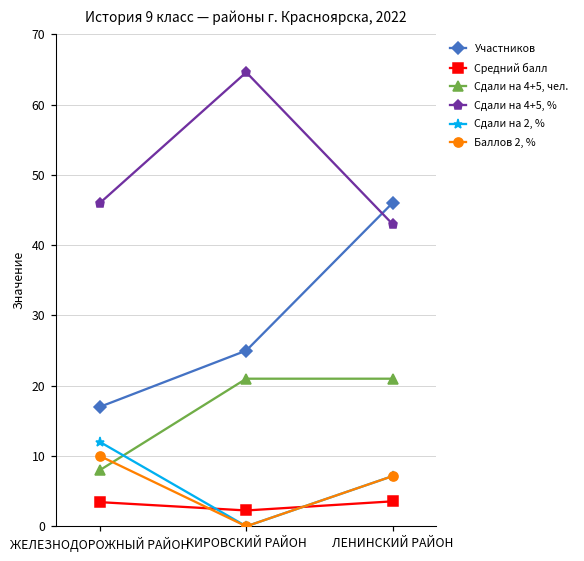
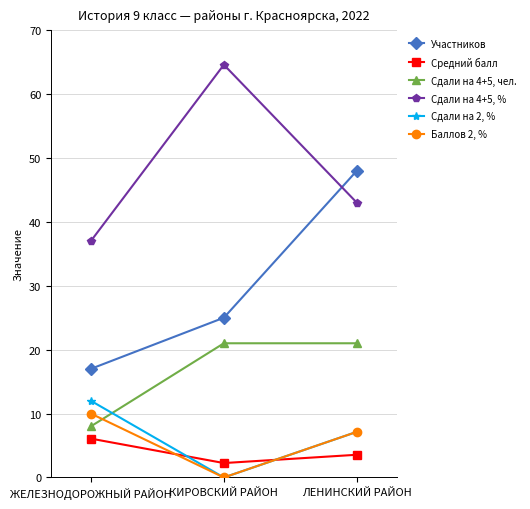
Средний балл, ЖЕЛЕЗНОДОРОЖНЫЙ РАЙОН: 3 -> 6
Сдали на 4+5, %, ЖЕЛЕЗНОДОРОЖНЫЙ РАЙОН: 46 -> 37
Участников, ЛЕНИНСКИЙ РАЙОН: 46 -> 48
